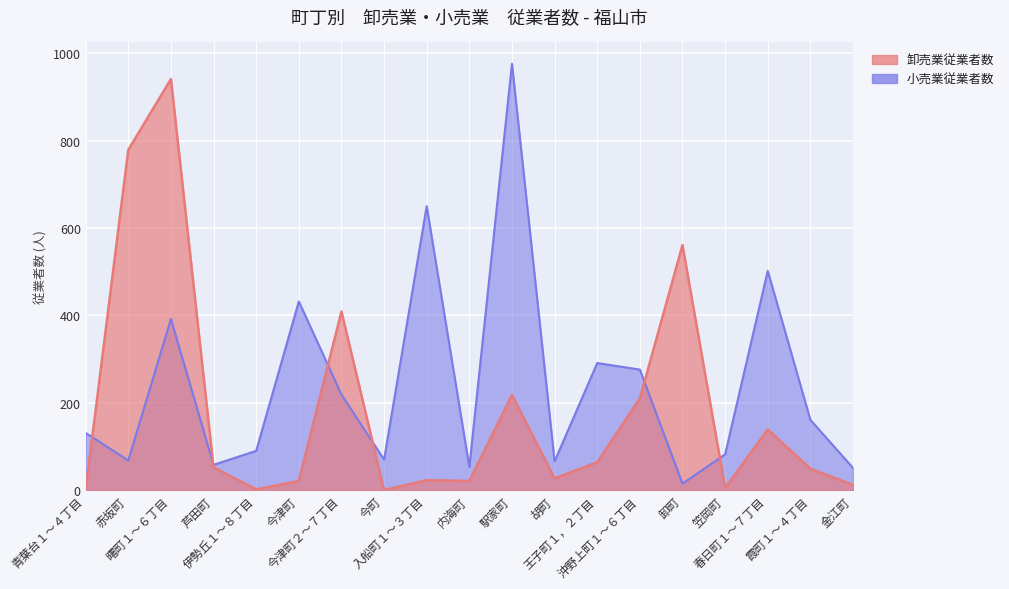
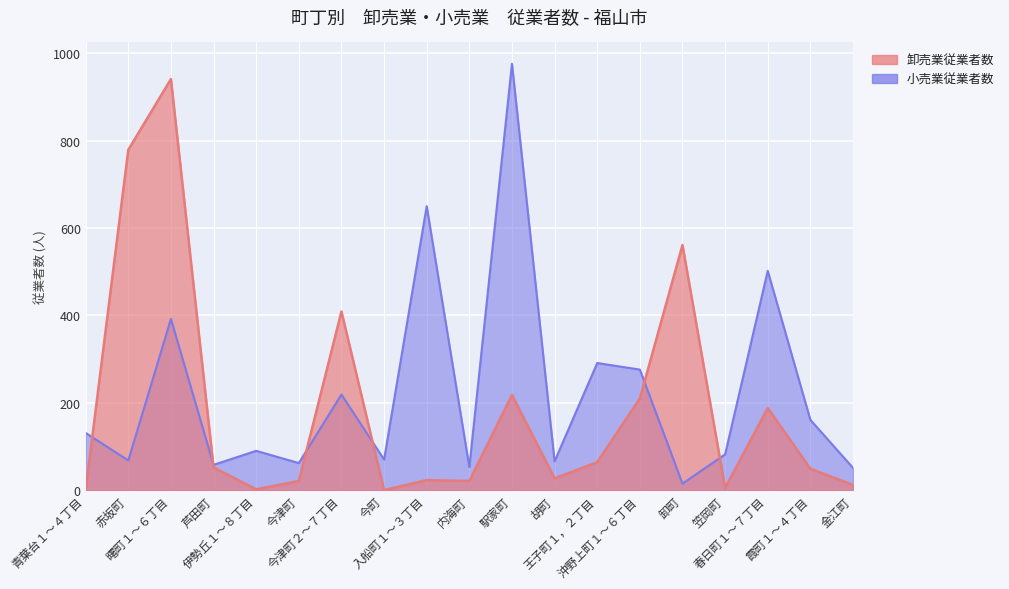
小売業従業者数, 今津町: 430 -> 60
卸売業従業者数, 春日町１～７丁目: 140 -> 190
